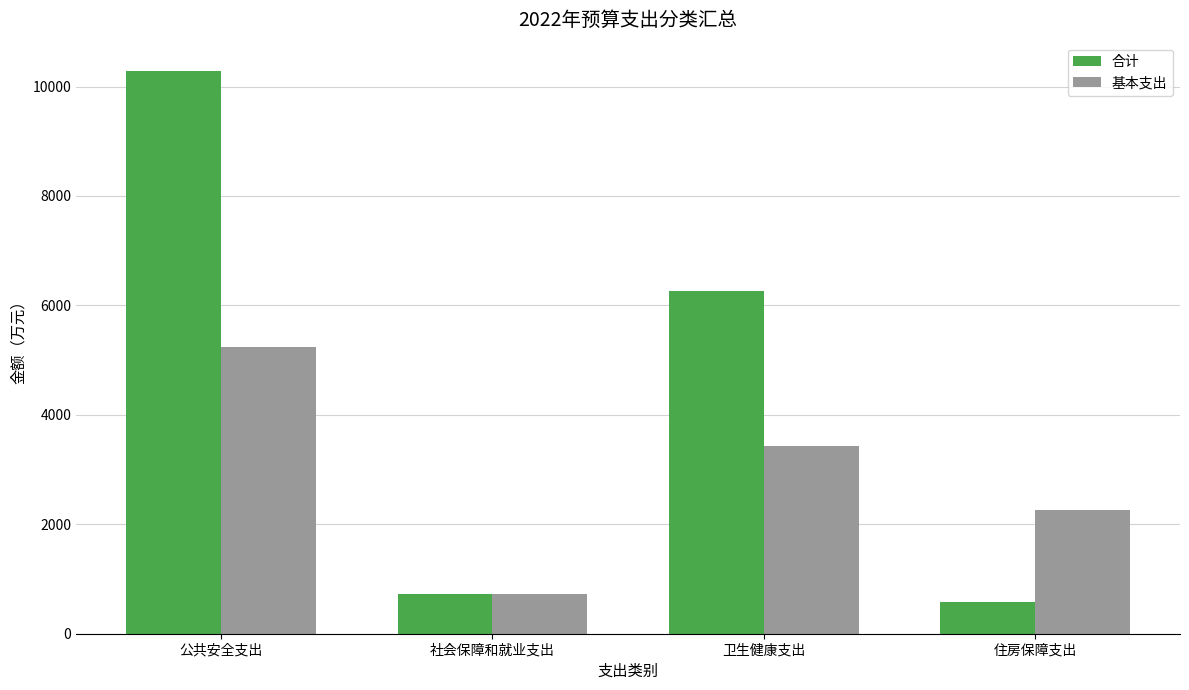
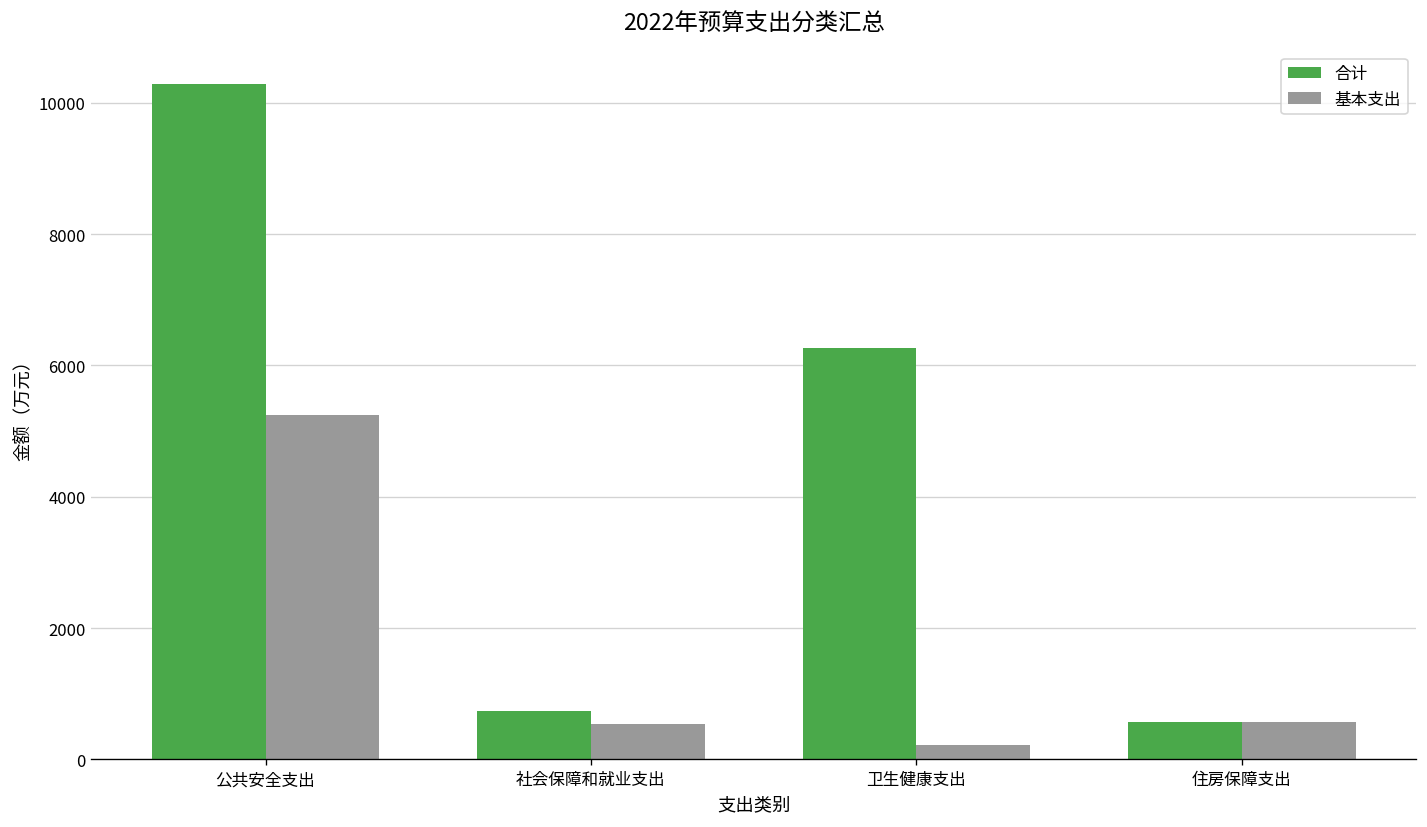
基本支出, 社会保障和就业支出: 700 -> 500
基本支出, 卫生健康支出: 3400 -> 200
基本支出, 住房保障支出: 2300 -> 600
